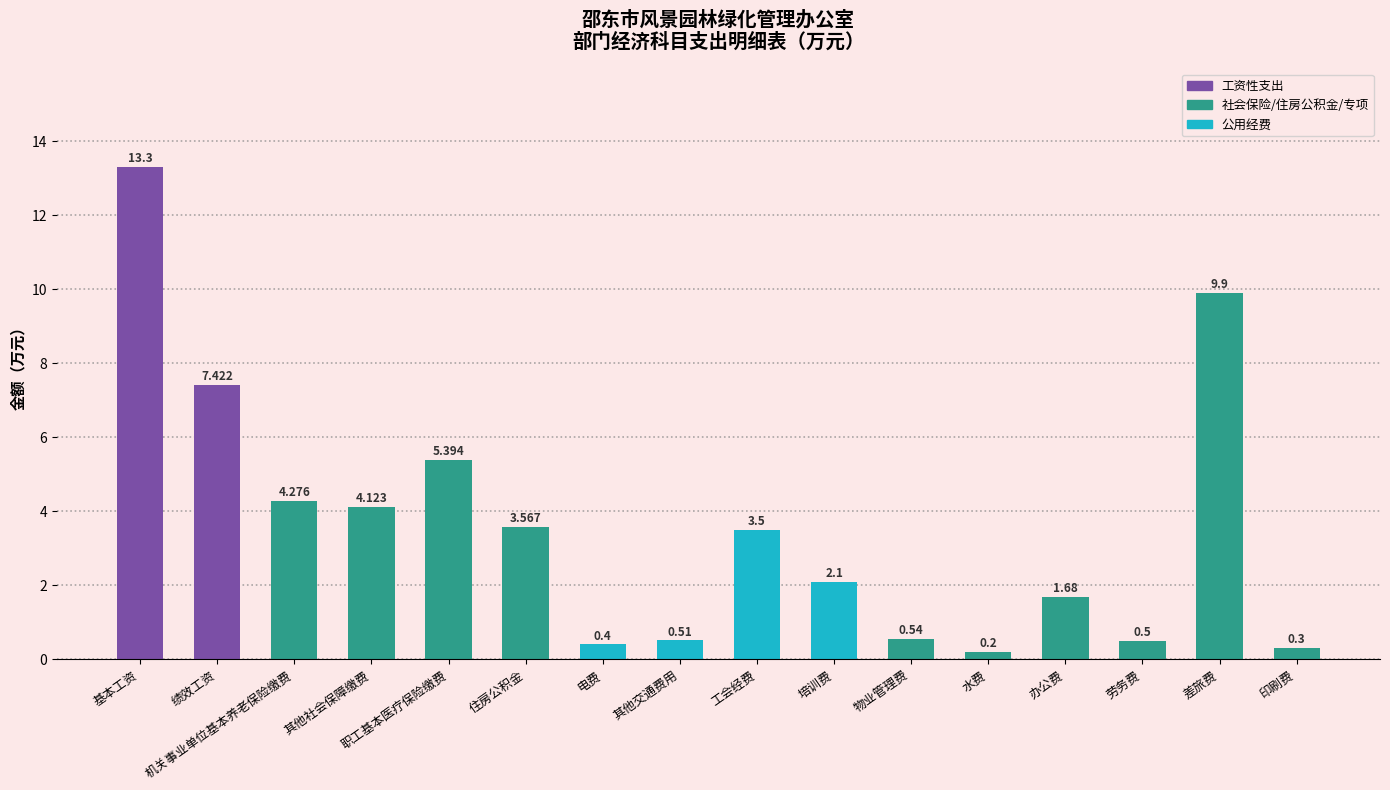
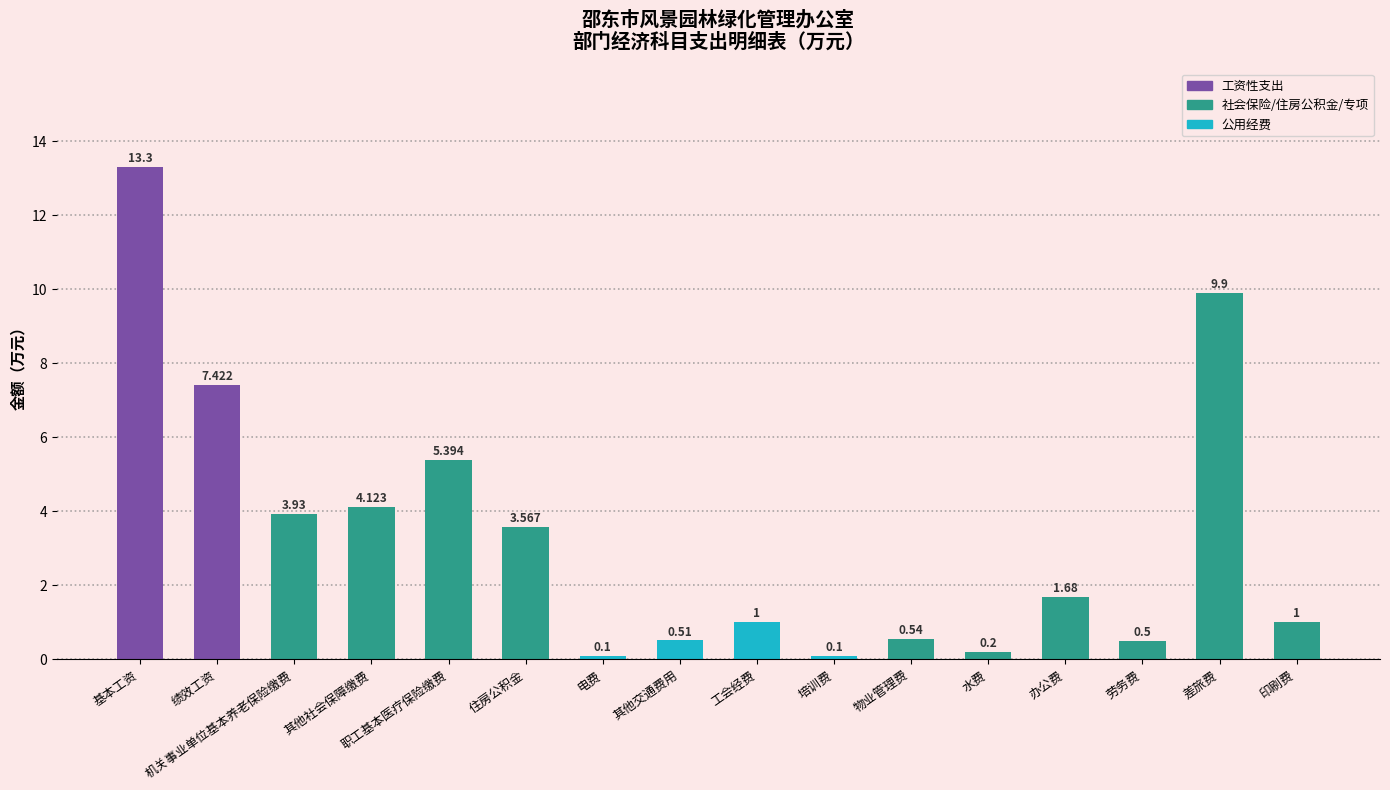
机关事业单位基本养老保险缴费: 4.276 -> 3.93
电费: 0.4 -> 0.1
工会经费: 3.5 -> 1
培训费: 2.1 -> 0.1
印刷费: 0.3 -> 1
